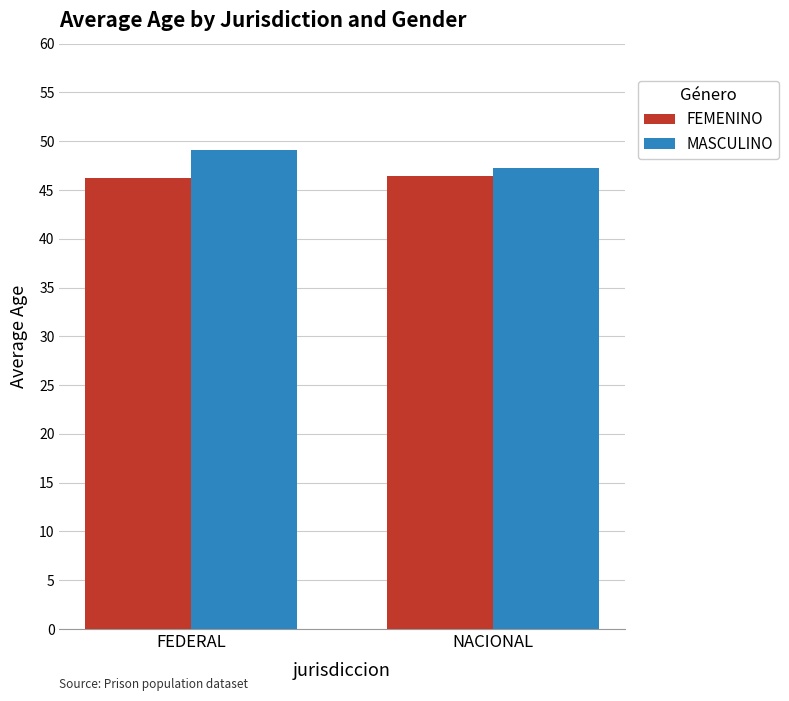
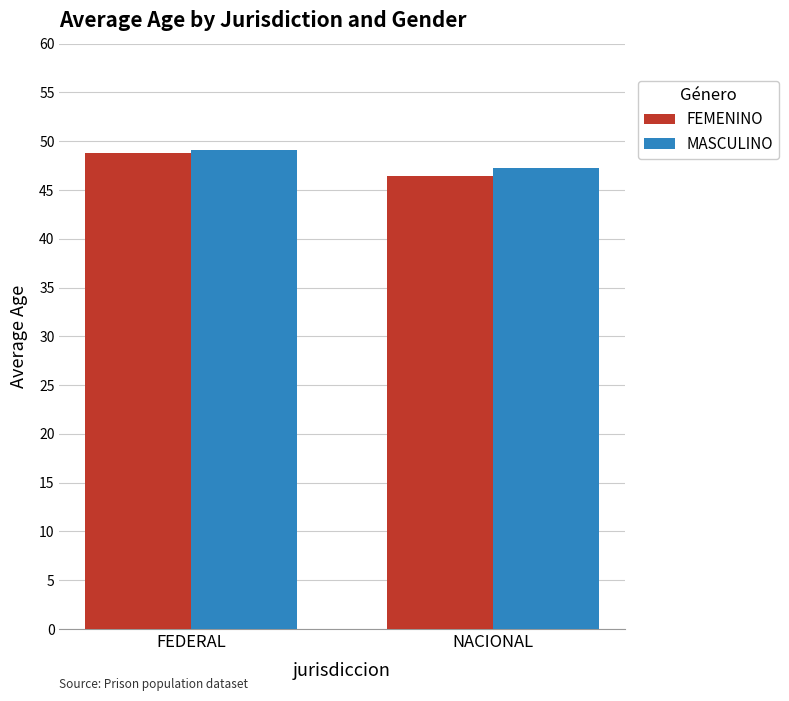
FEMENINO, FEDERAL: 46 -> 49
